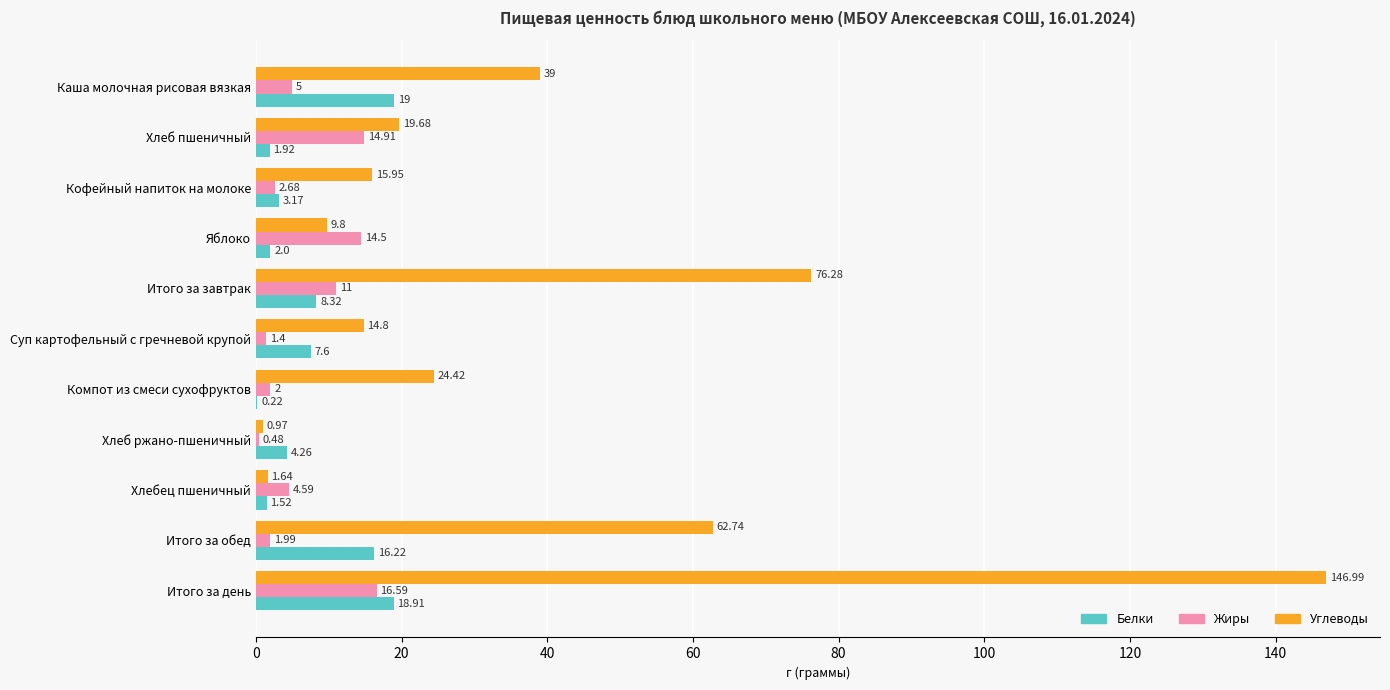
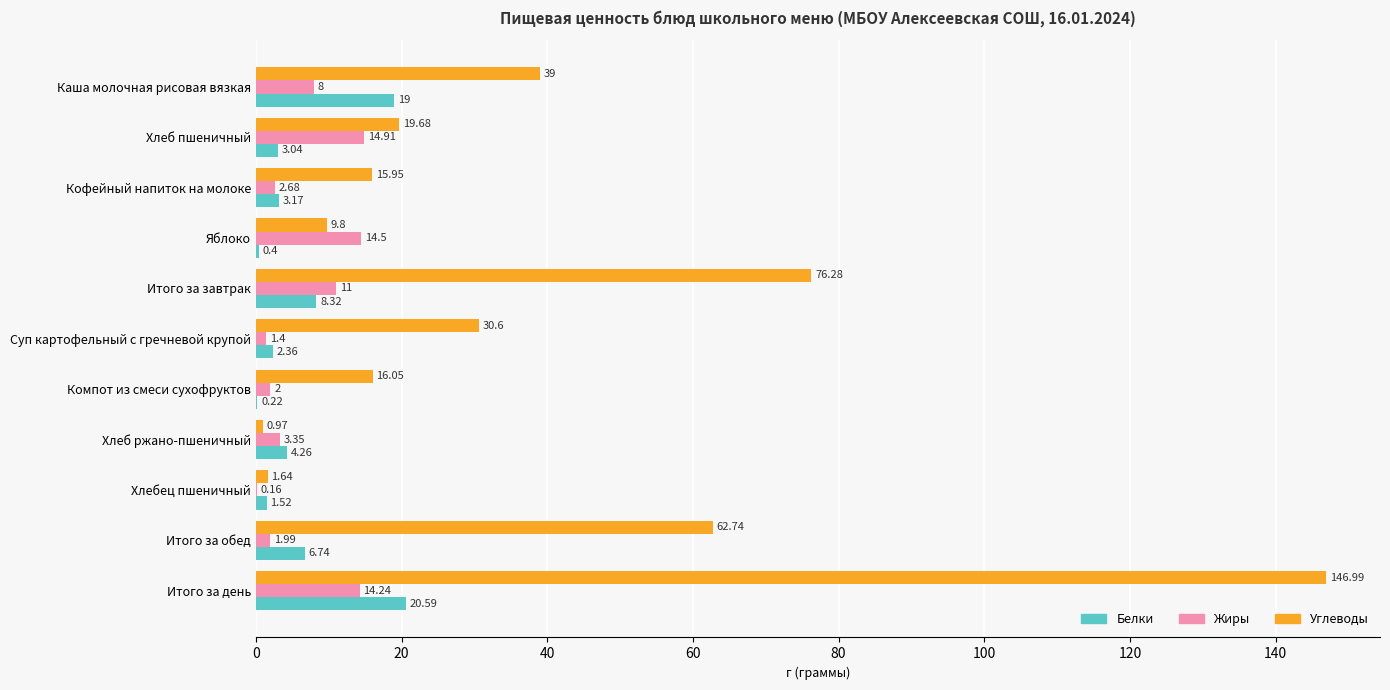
Жиры, Каша молочная рисовая вязкая: 5 -> 8
Белки, Хлеб пшеничный: 1.92 -> 3.04
Белки, Яблоко: 2.0 -> 0.4
Углеводы, Суп картофельный с гречневой крупой: 14.8 -> 30.6
Белки, Суп картофельный с гречневой крупой: 7.6 -> 2.36
Углеводы, Компот из смеси сухофруктов: 24.42 -> 16.05
Жиры, Хлеб ржано-пшеничный: 0.48 -> 3.35
Жиры, Хлебец пшеничный: 4.59 -> 0.16
Белки, Итого за обед: 16.22 -> 6.74
Жиры, Итого за день: 16.59 -> 14.24
Белки, Итого за день: 18.91 -> 20.59
